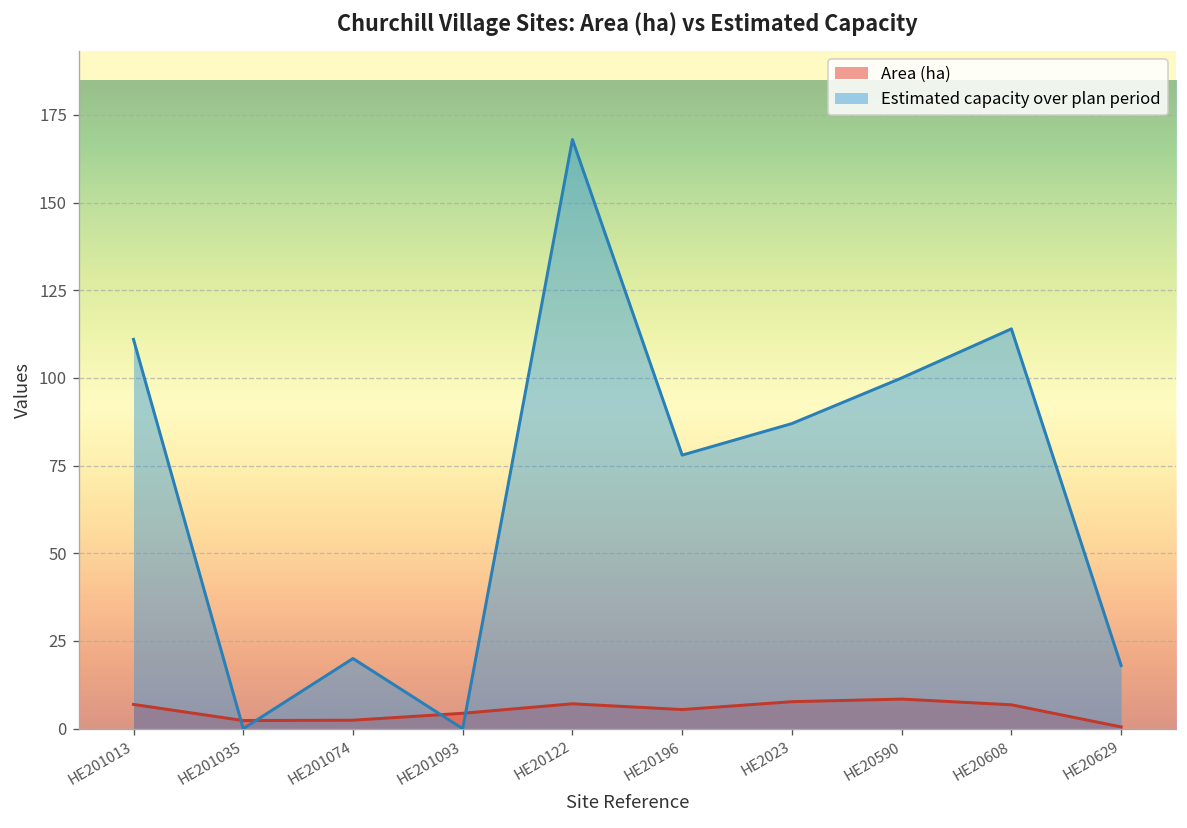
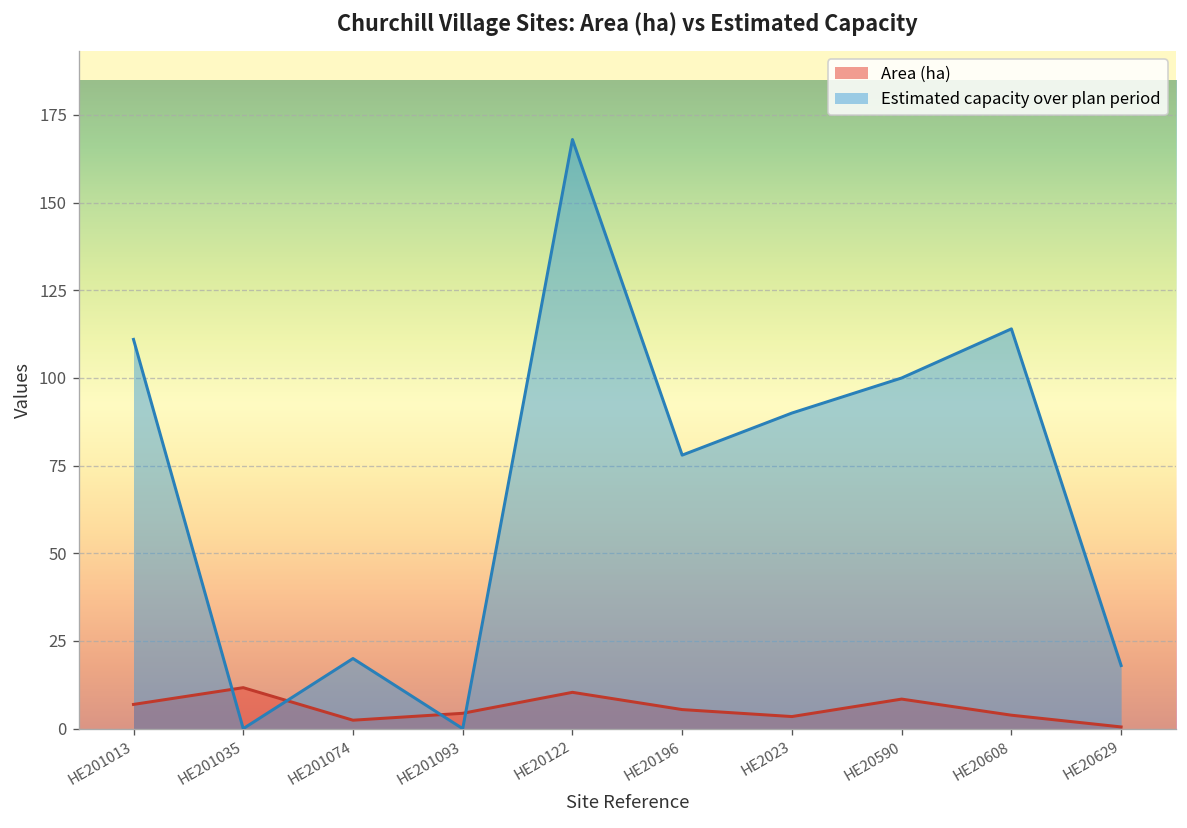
Area (ha), HE201035: 2 -> 12
Area (ha), HE20122: 7 -> 10
Area (ha), HE2023: 8 -> 3
Estimated capacity over plan period, HE2023: 87 -> 90
Area (ha), HE20608: 7 -> 4
